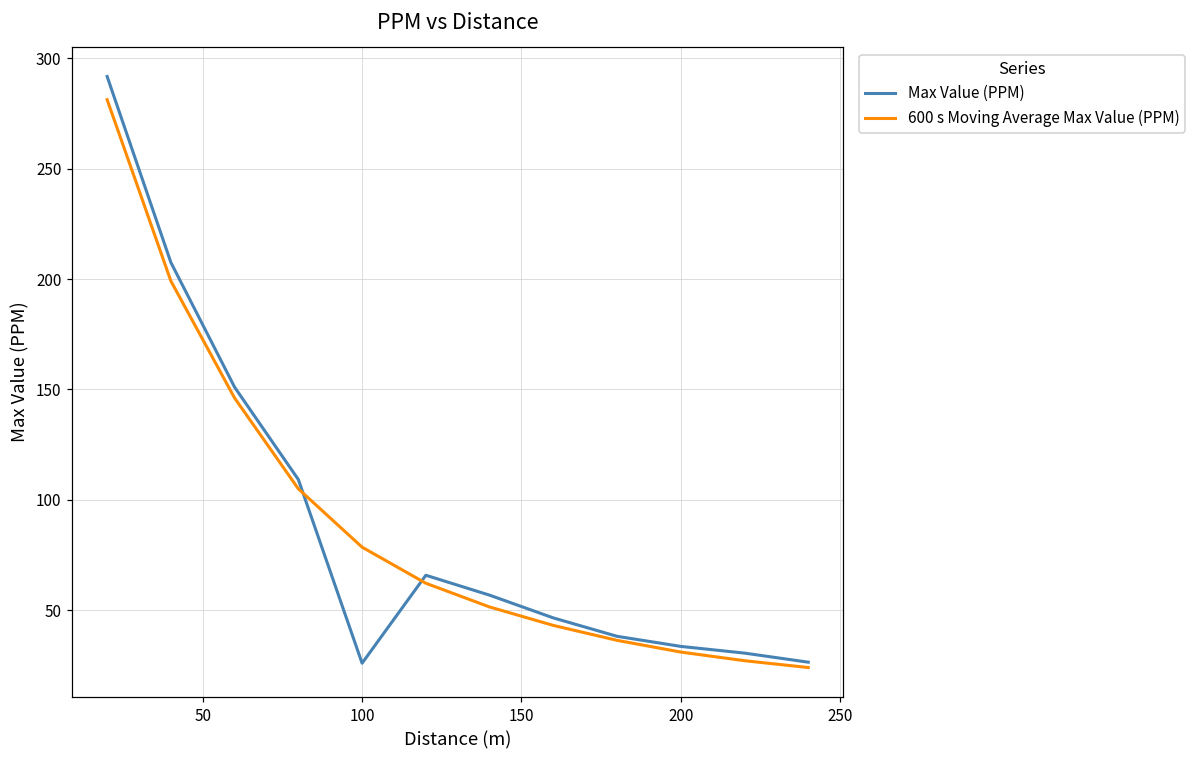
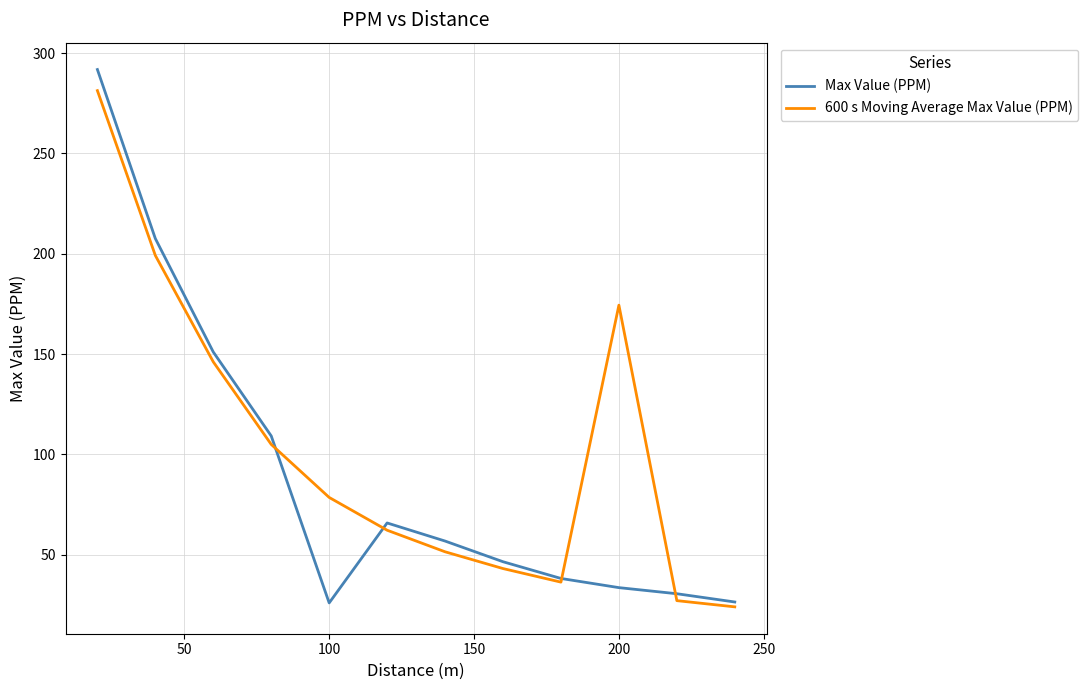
600 s Moving Average Max Value (PPM), 200: 31 -> 174
